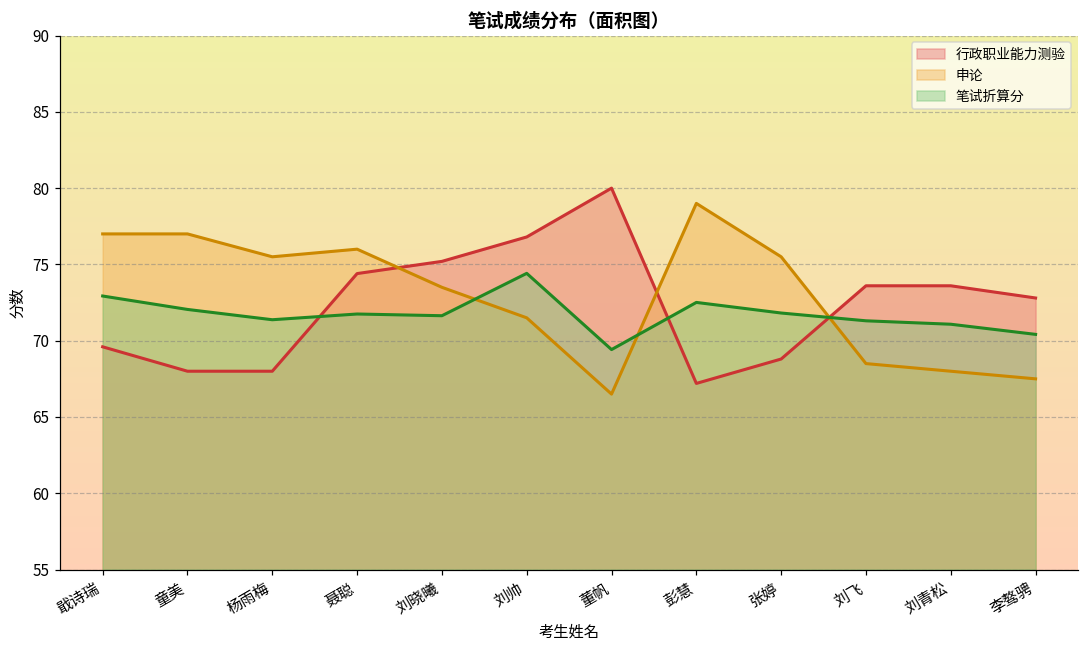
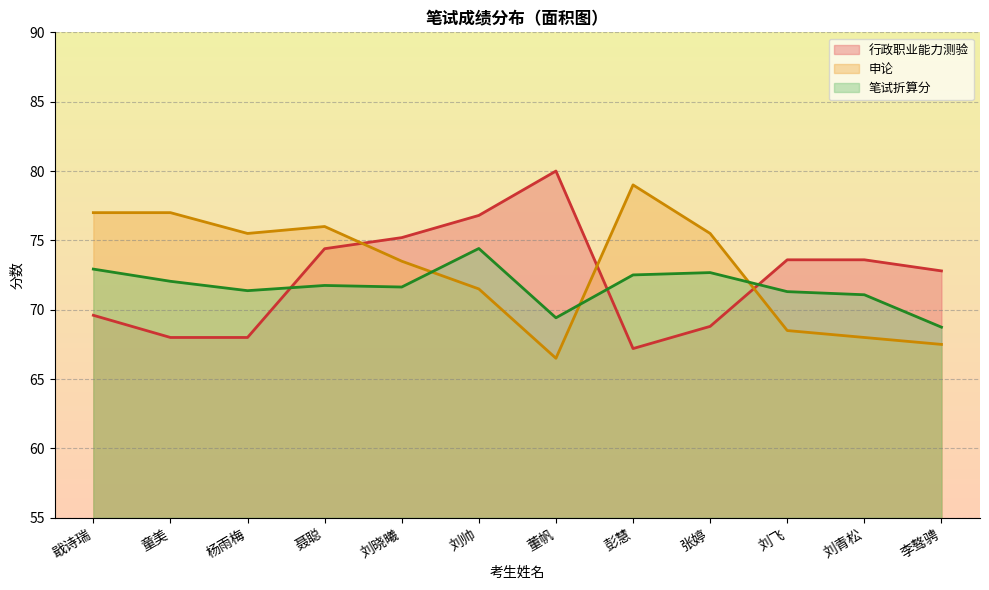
笔试折算分, 张婷: 71.8 -> 72.7
笔试折算分, 李骜骋: 70.4 -> 68.7
